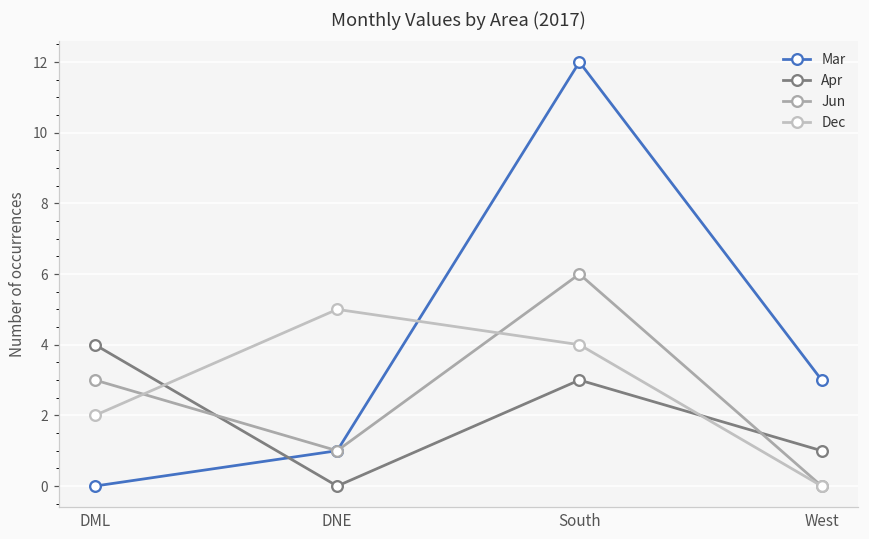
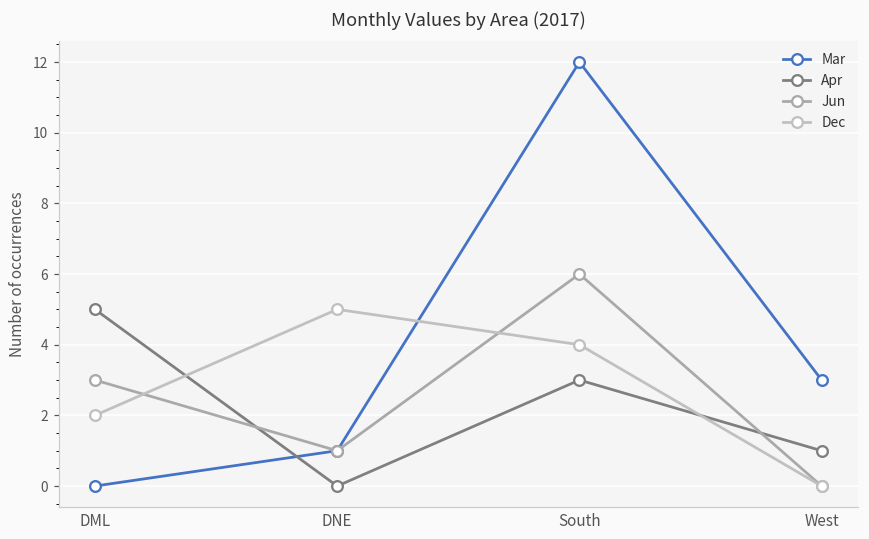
Apr, DML: 4 -> 5
